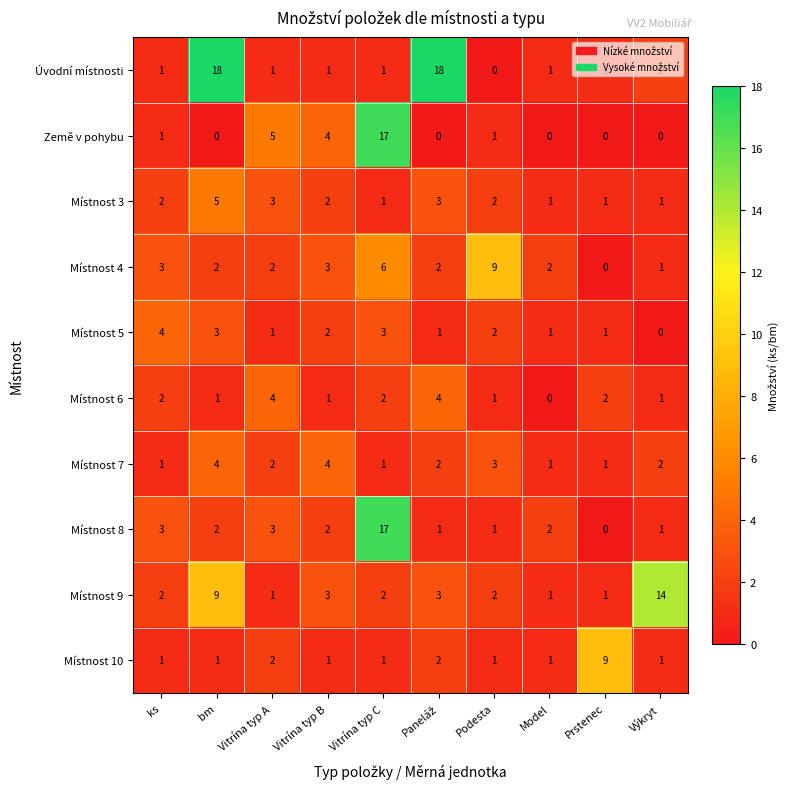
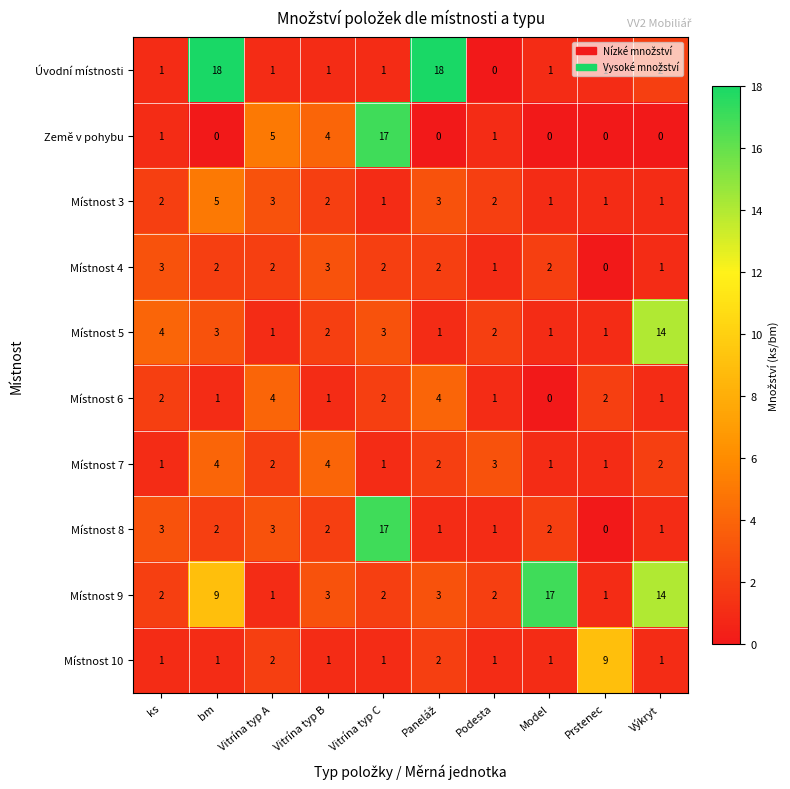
Místnost 4, Vitrína typ C: 6 -> 2
Místnost 4, Podesta: 9 -> 1
Místnost 5, Výkryt: 0 -> 14
Místnost 9, Model: 1 -> 17
